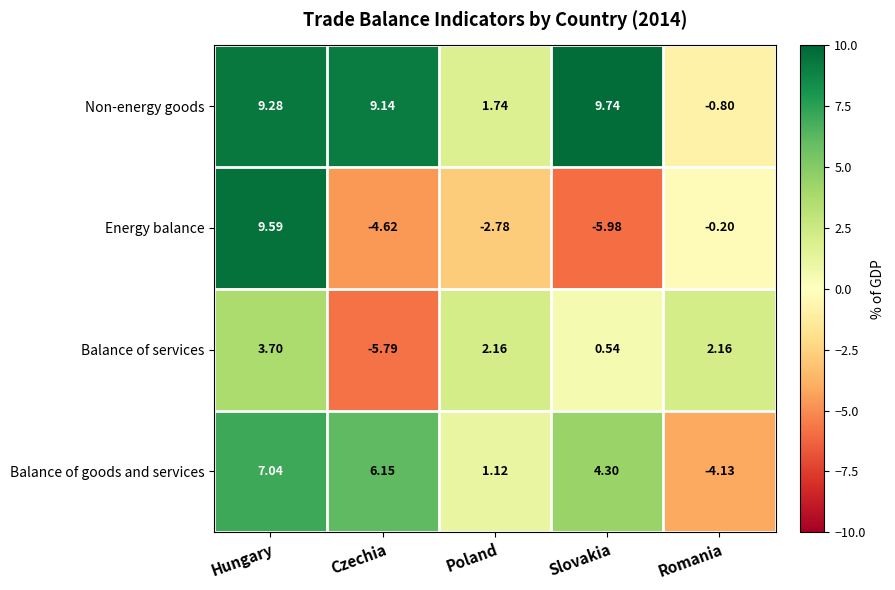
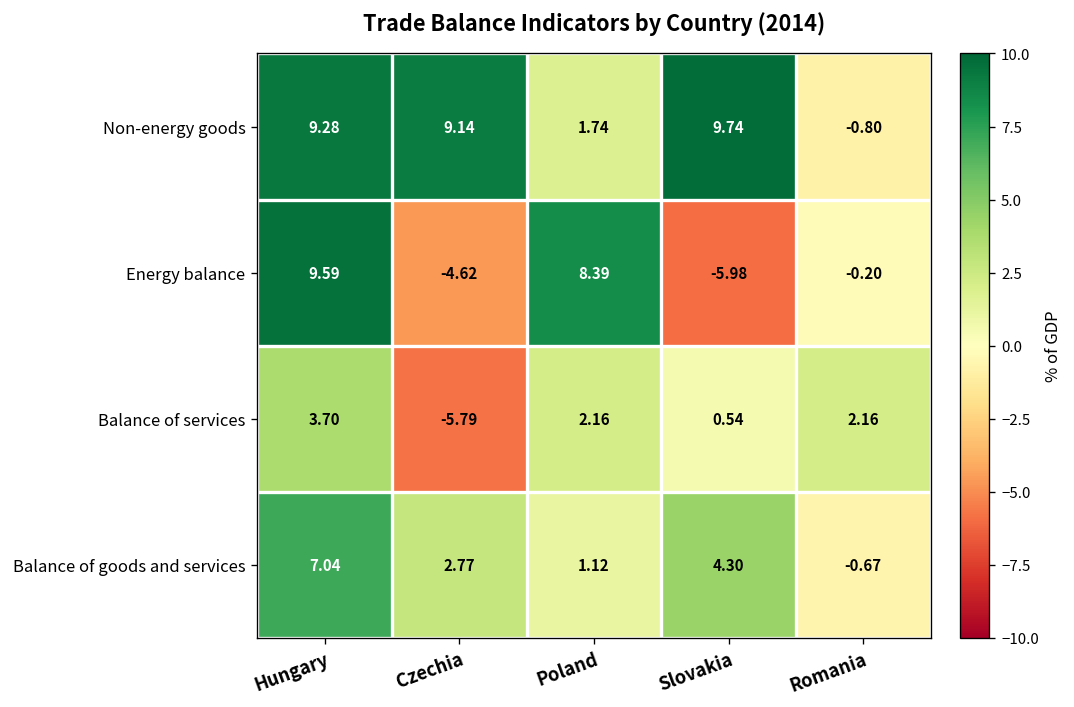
Energy balance, Poland: -2.78 -> 8.39
Balance of goods and services, Czechia: 6.15 -> 2.77
Balance of goods and services, Romania: -4.13 -> -0.67
